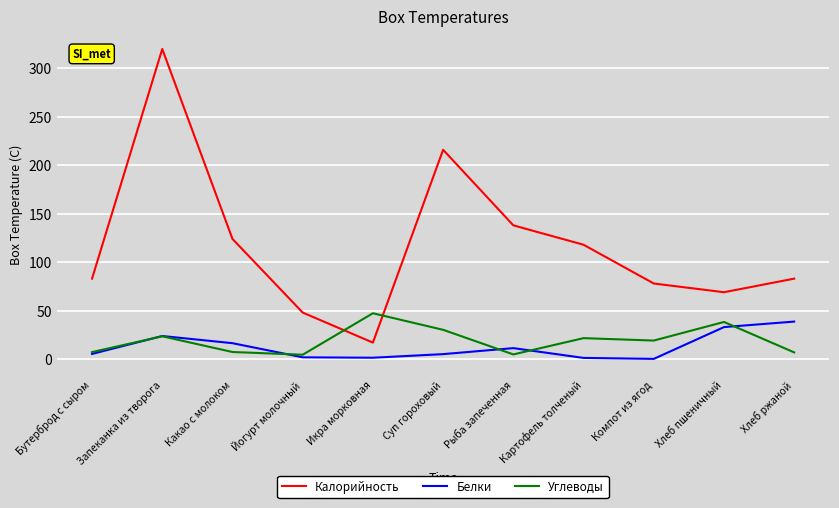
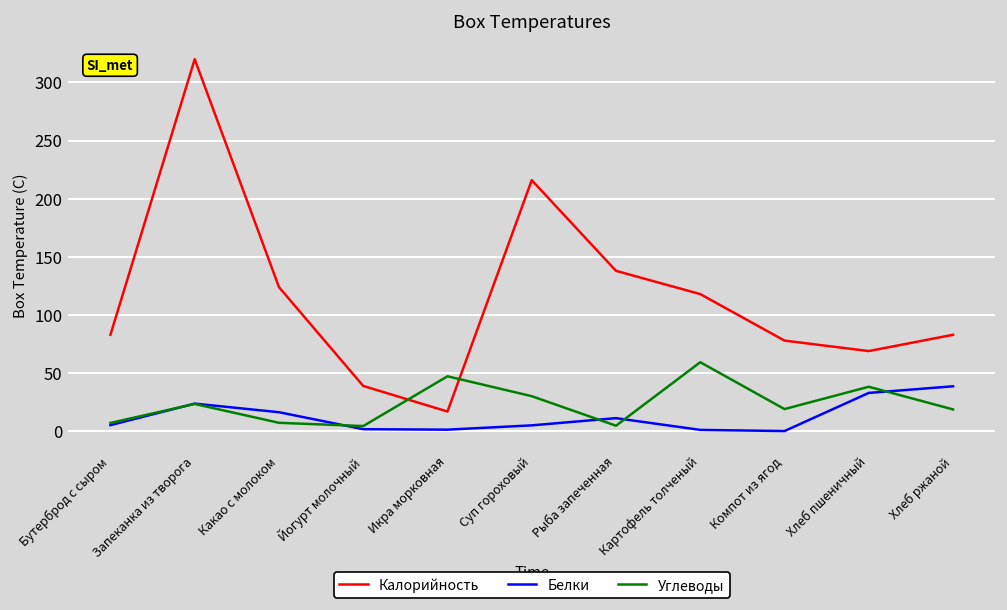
Калорийность, Йогурт молочный: 50 -> 40
Углеводы, Картофель толченый: 20 -> 60
Углеводы, Хлеб ржаной: 10 -> 20
